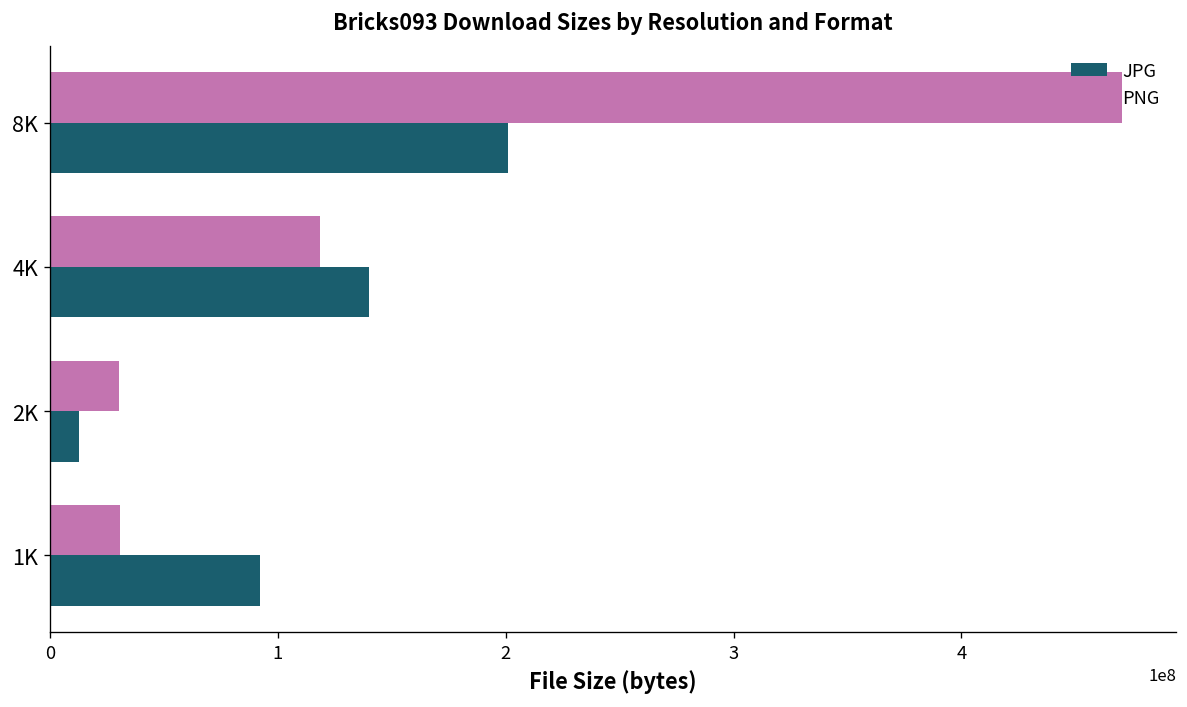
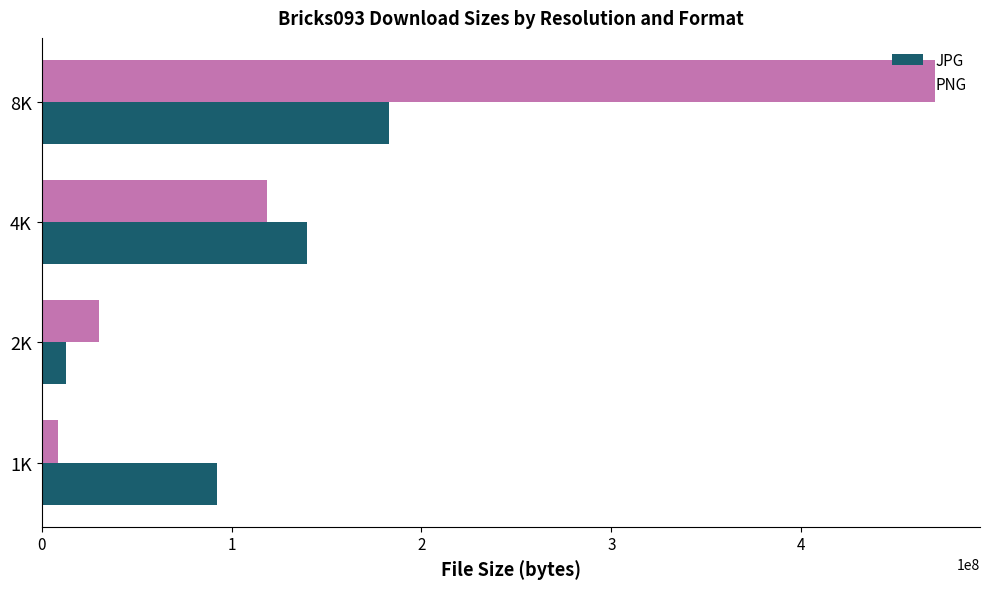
JPG, 8K: 201000000 -> 183000000
PNG, 1K: 31000000 -> 8000000
